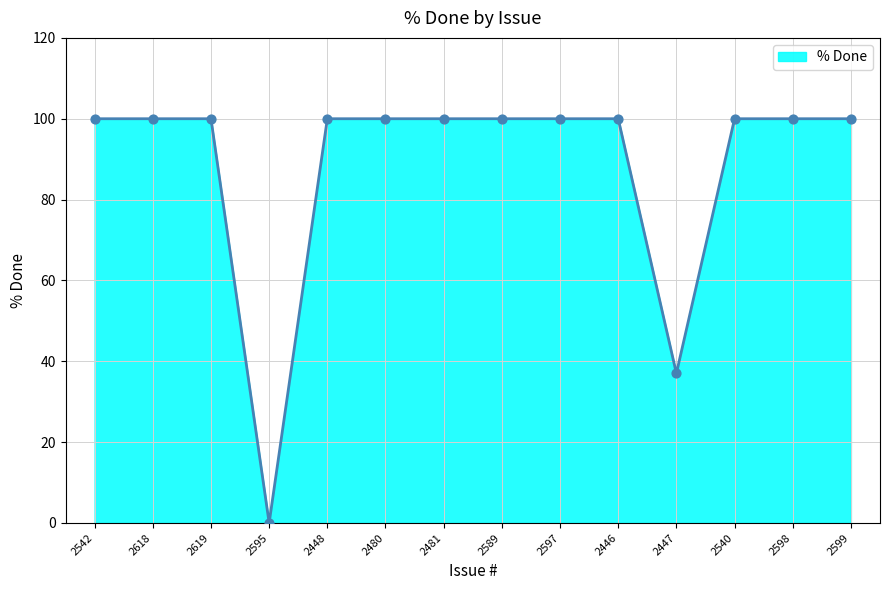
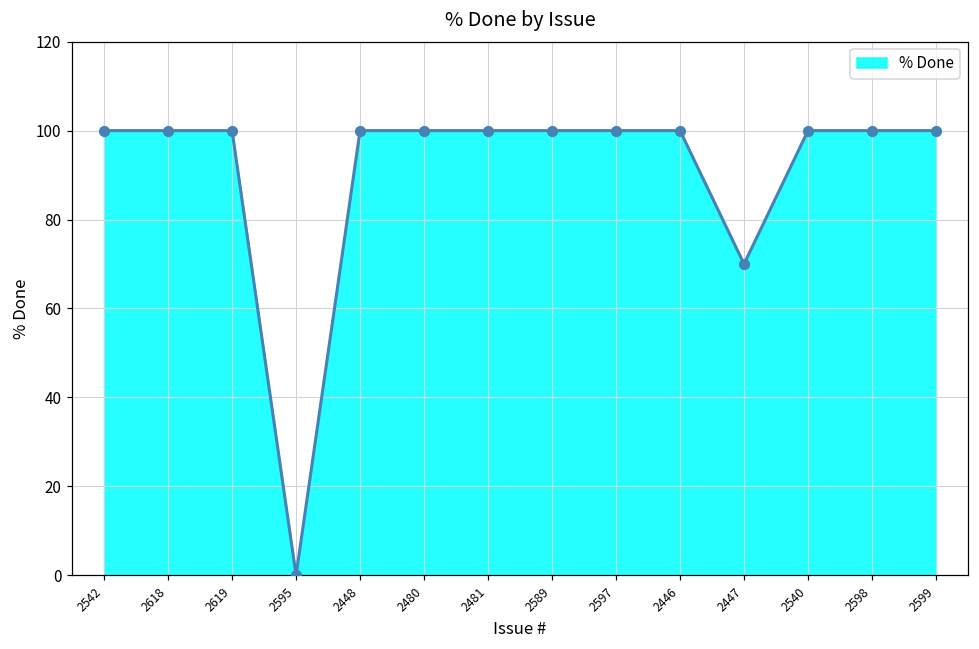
2447: 37 -> 70
